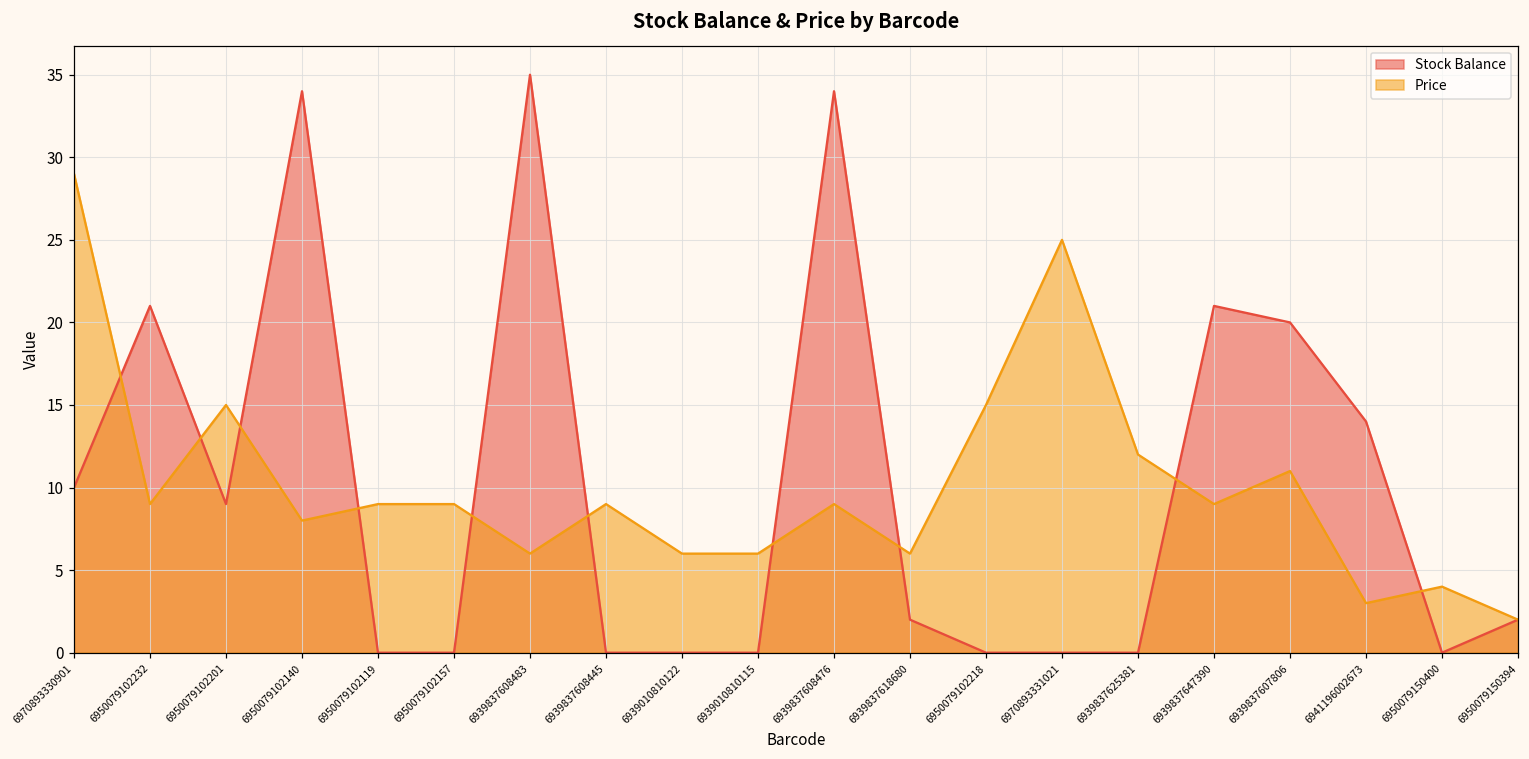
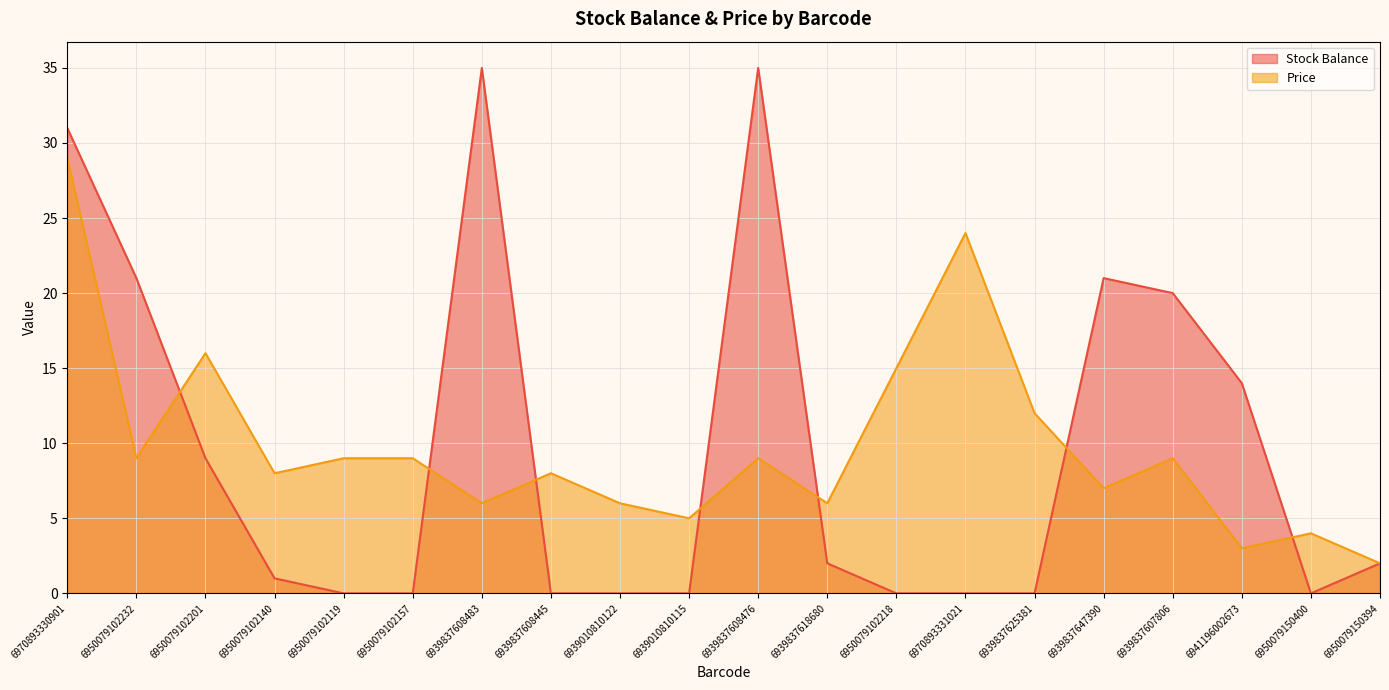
Stock Balance, 6970893330901: 10 -> 31
Price, 6950079102201: 15 -> 16
Stock Balance, 6950079102140: 34 -> 1
Price, 6939837608445: 9 -> 8
Price, 6939010810115: 6 -> 5
Stock Balance, 6939837608476: 34 -> 35
Price, 6970893331021: 25 -> 24
Price, 6939837647390: 9 -> 7
Price, 6939837607806: 11 -> 9
